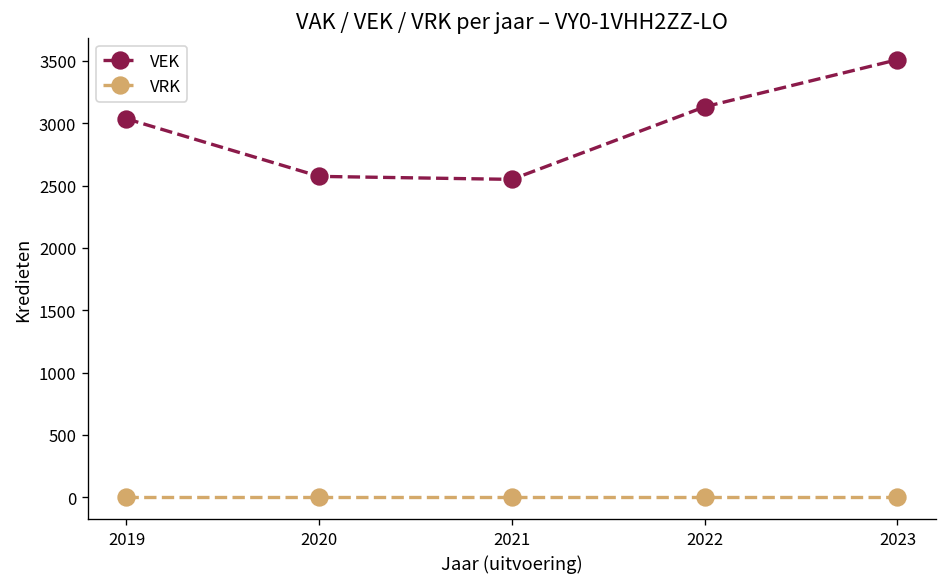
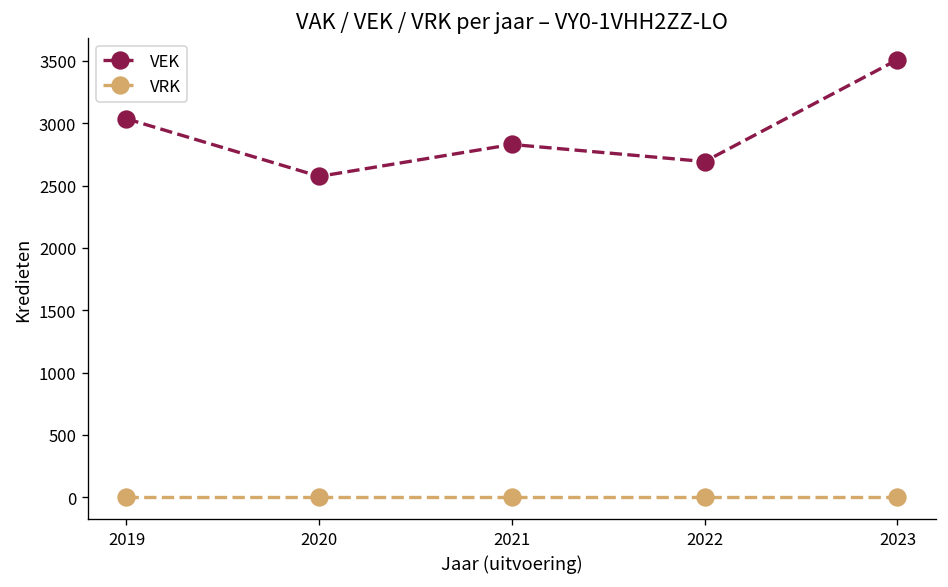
VEK, 2021: 2550 -> 2830
VEK, 2022: 3130 -> 2690
